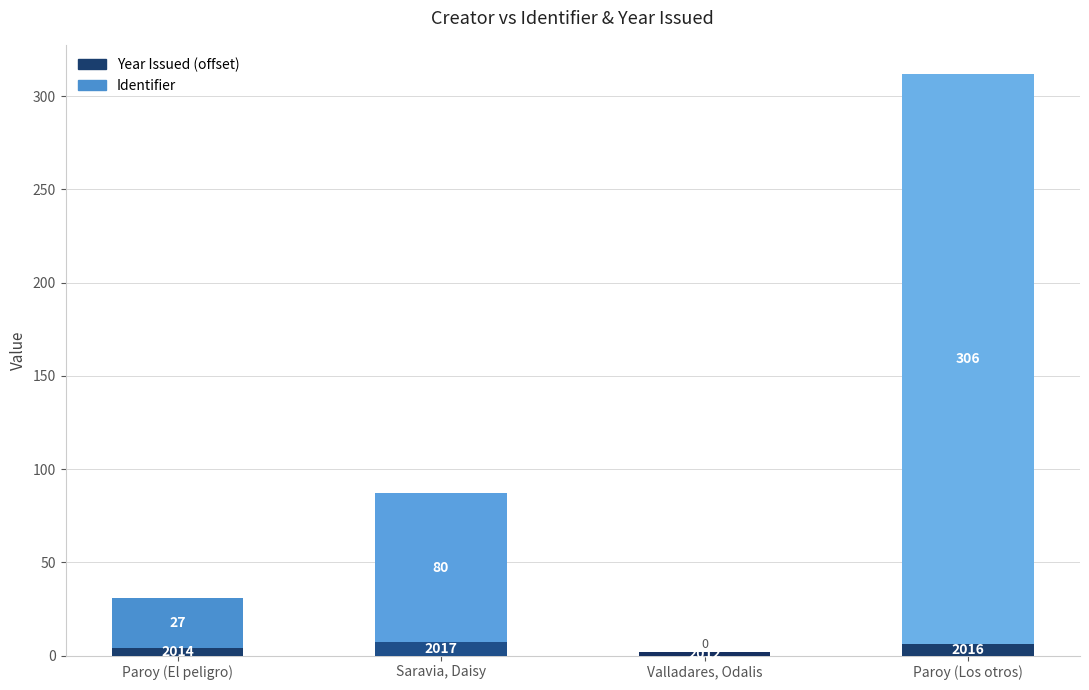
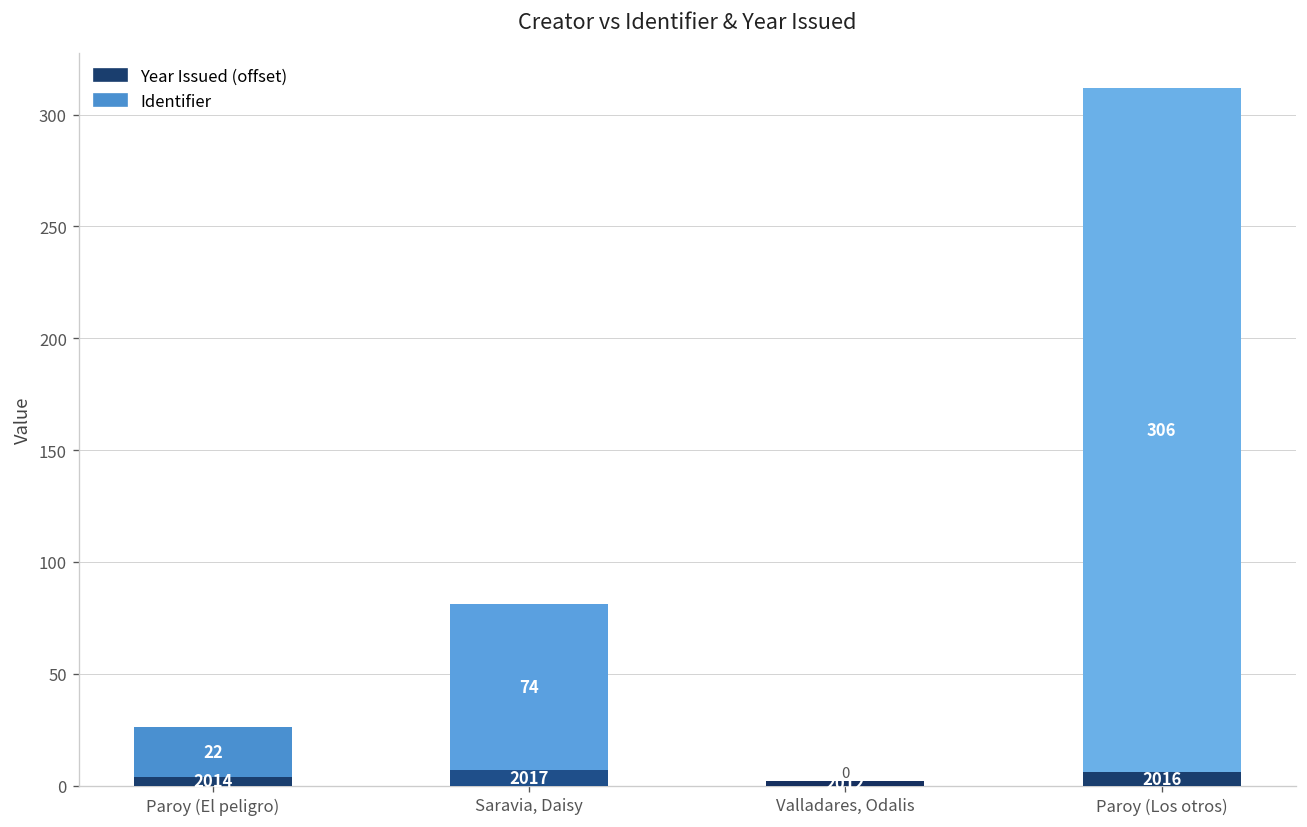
Identifier, Paroy (El peligro): 27 -> 22
Identifier, Saravia, Daisy: 80 -> 74
